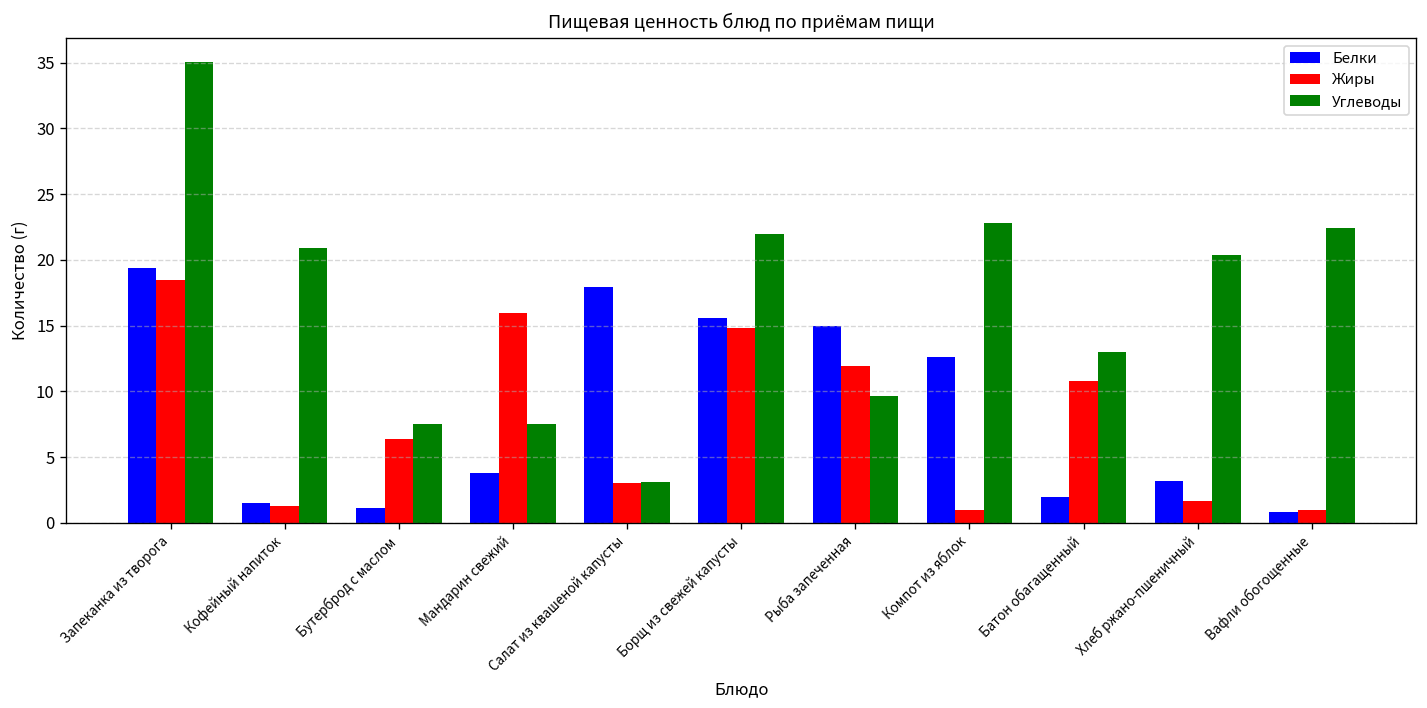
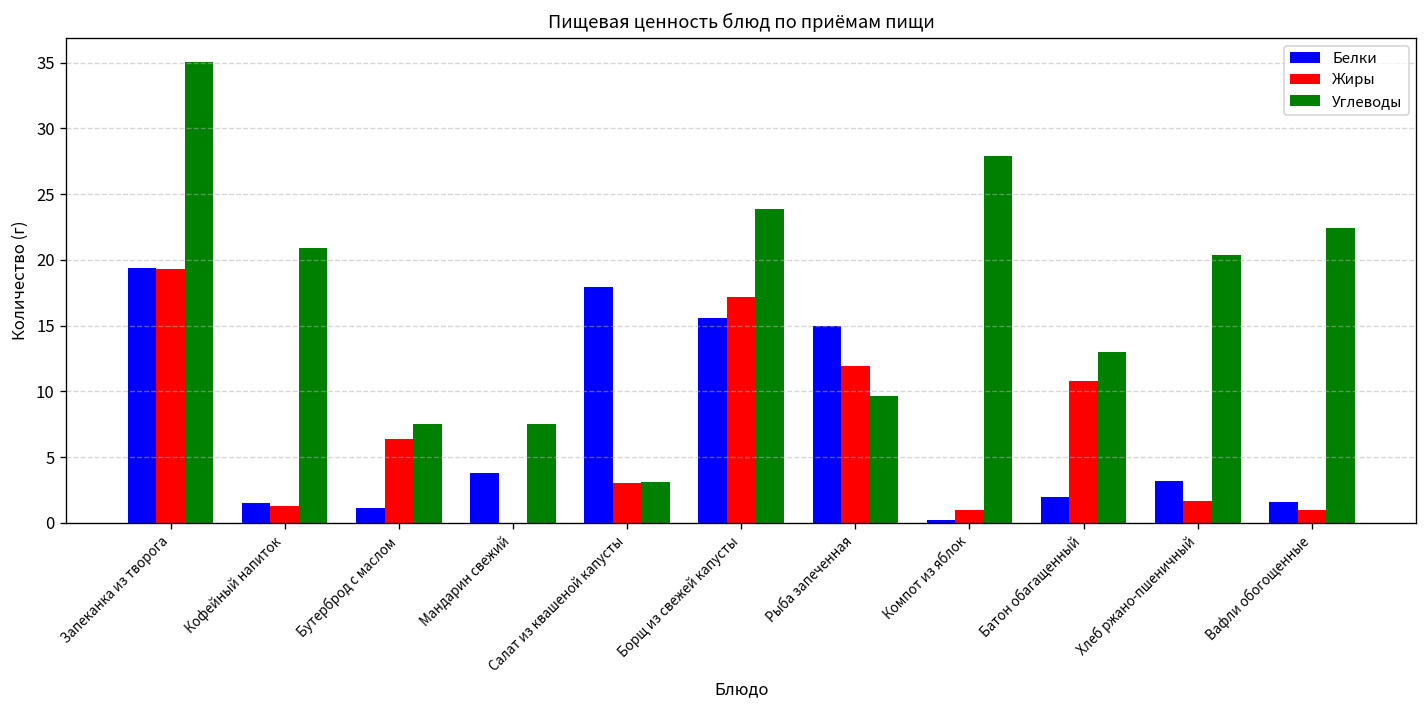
Жиры, Запеканка из творога: 18.5 -> 19.3
Жиры, Мандарин свежий: 16 -> 0
Жиры, Борщ из свежей капусты: 14.8 -> 17.2
Углеводы, Борщ из свежей капусты: 22.0 -> 23.9
Белки, Компот из яблок: 12.6 -> 0.2
Углеводы, Компот из яблок: 22.8 -> 27.9
Белки, Вафли обогощенные: 0.8 -> 1.6
